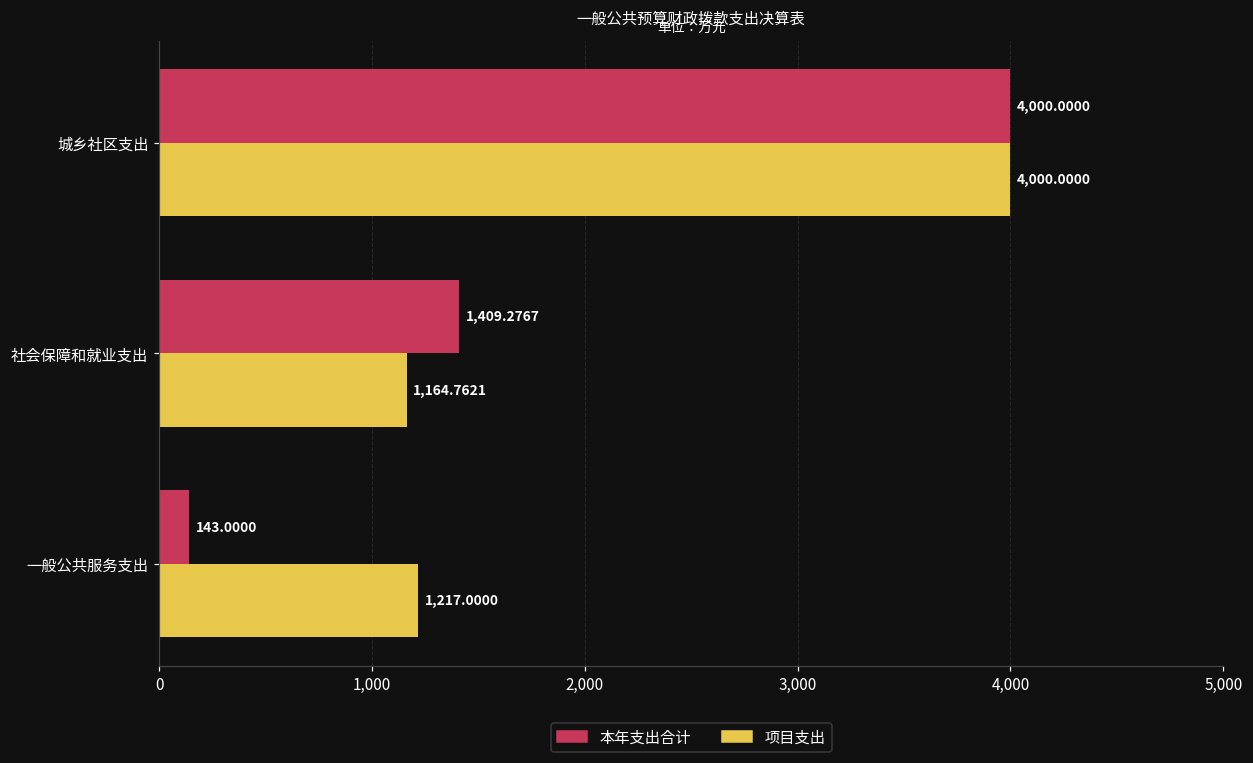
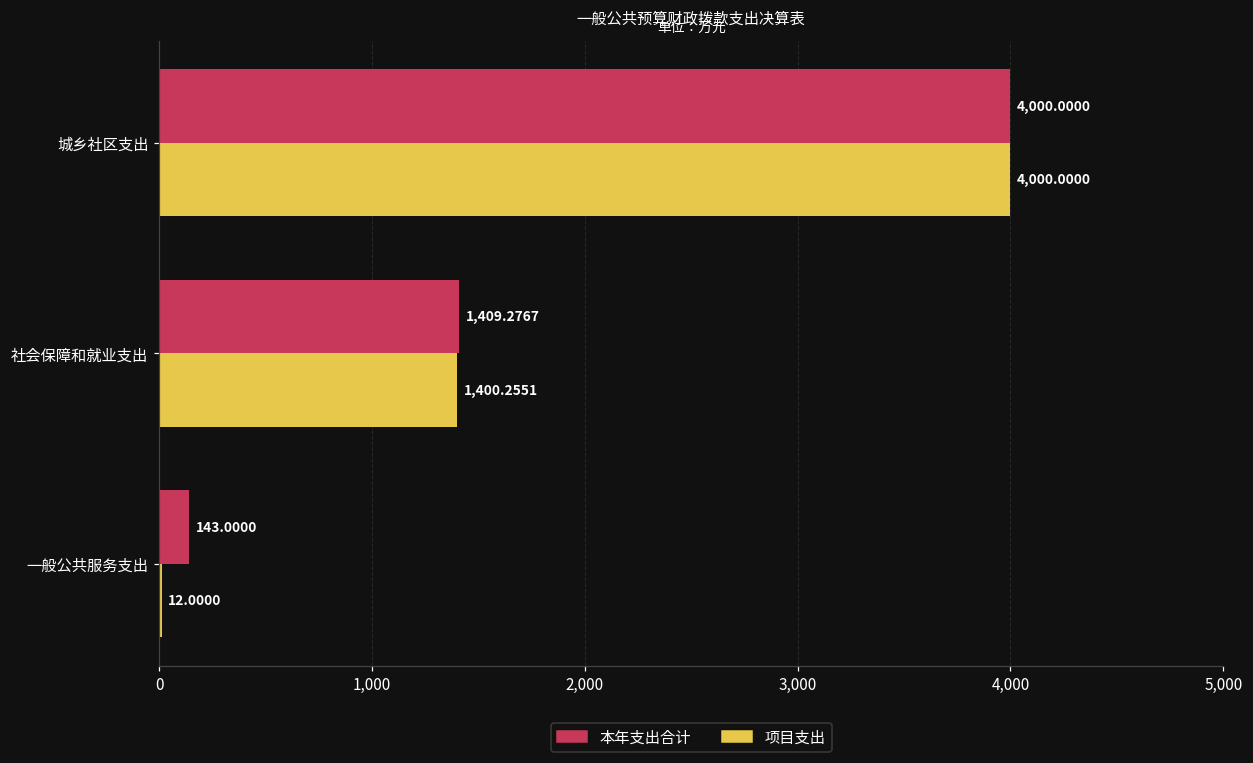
项目支出, 社会保障和就业支出: 1,164.7621 -> 1,400.2551
项目支出, 一般公共服务支出: 1,217.0000 -> 12.0000
